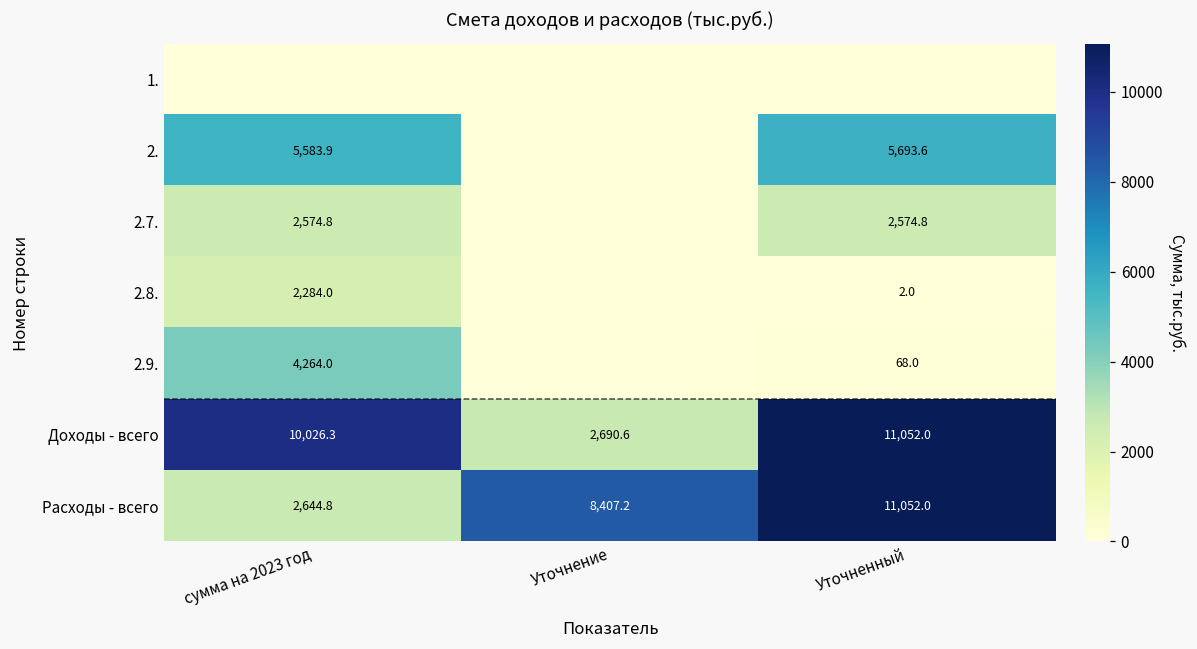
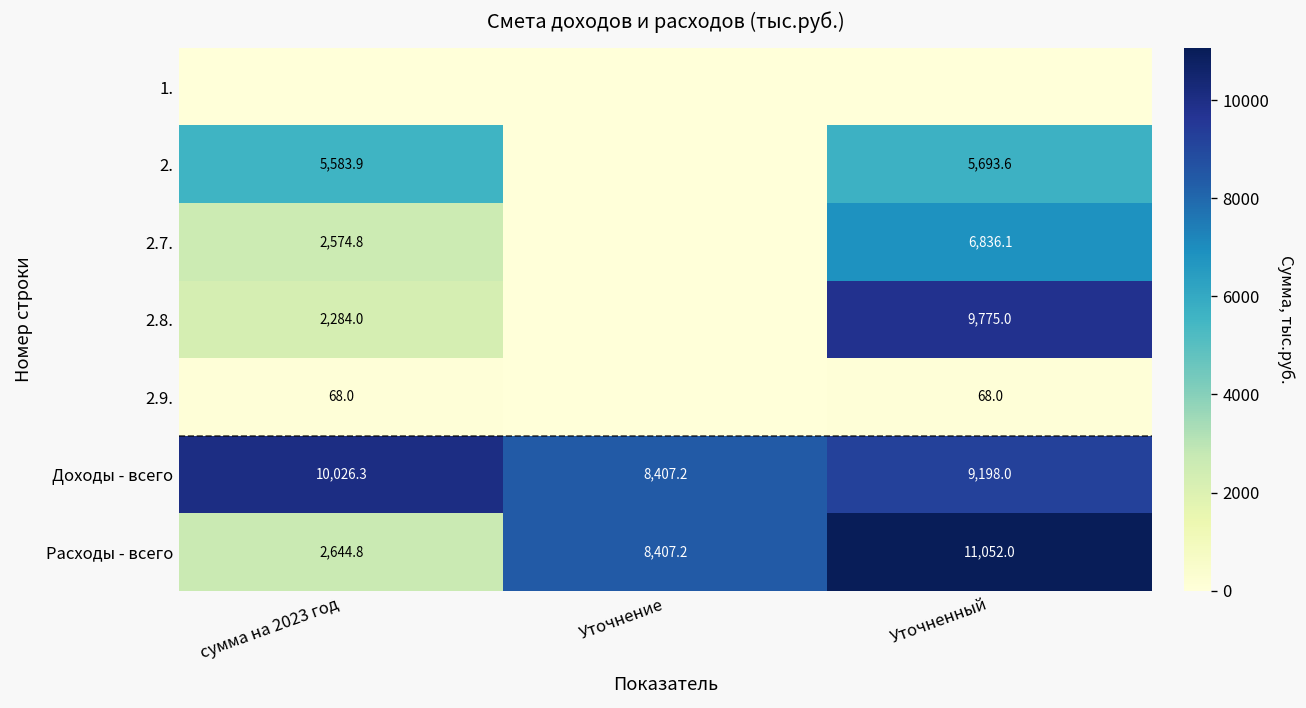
2.7., Уточненный: 2,574.8 -> 6,836.1
2.8., Уточненный: 2.0 -> 9,775.0
2.9., сумма на 2023 год: 4,264.0 -> 68.0
Доходы - всего, Уточнение: 2,690.6 -> 8,407.2
Доходы - всего, Уточненный: 11,052.0 -> 9,198.0
